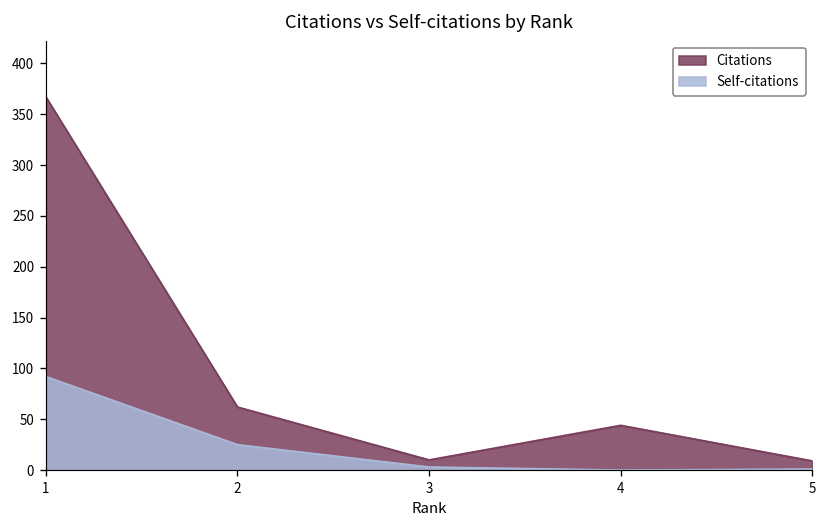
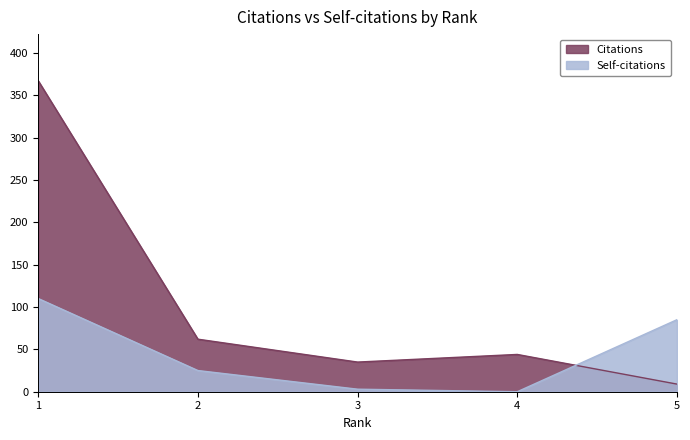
Self-citations, 1: 90 -> 110
Citations, 3: 10 -> 40
Self-citations, 5: 0 -> 90
